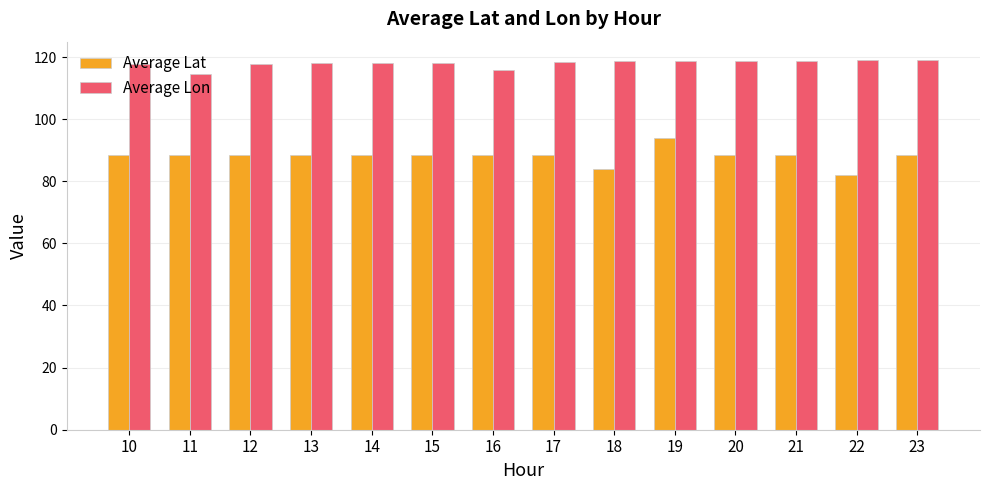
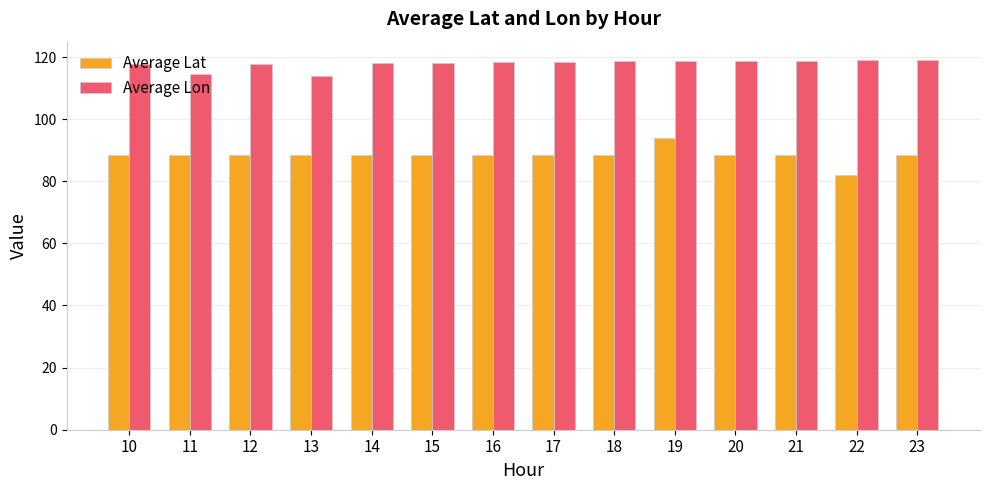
Average Lon, 13: 118 -> 114
Average Lon, 16: 116 -> 118
Average Lat, 18: 84 -> 88
